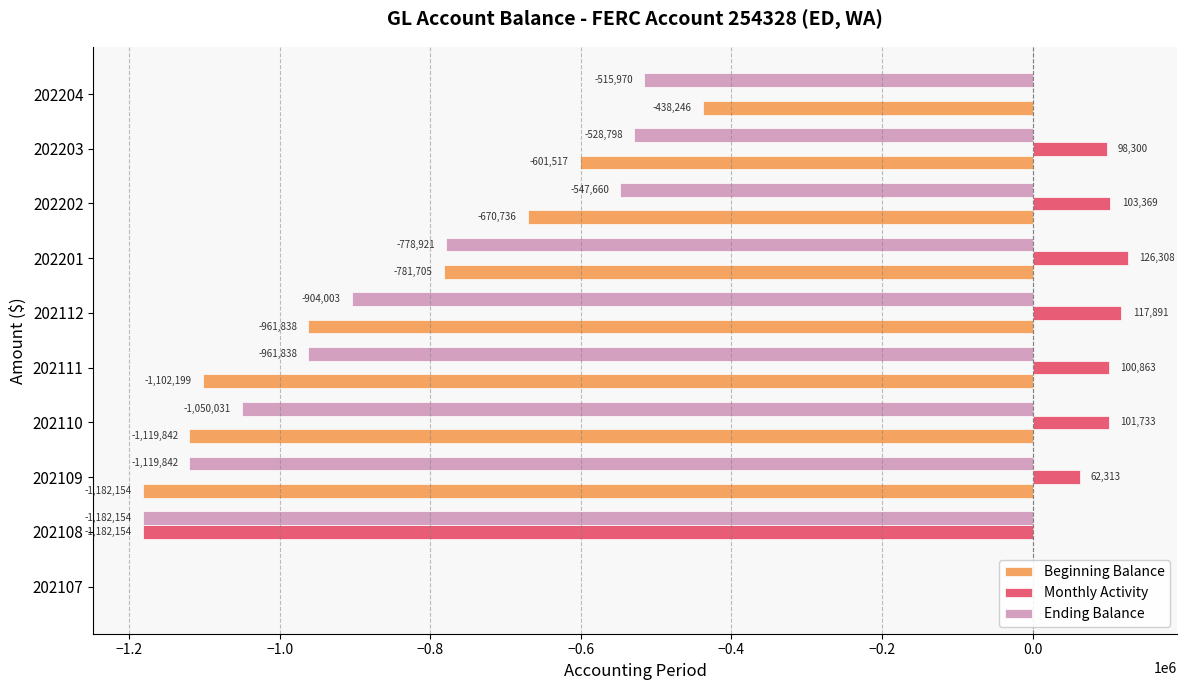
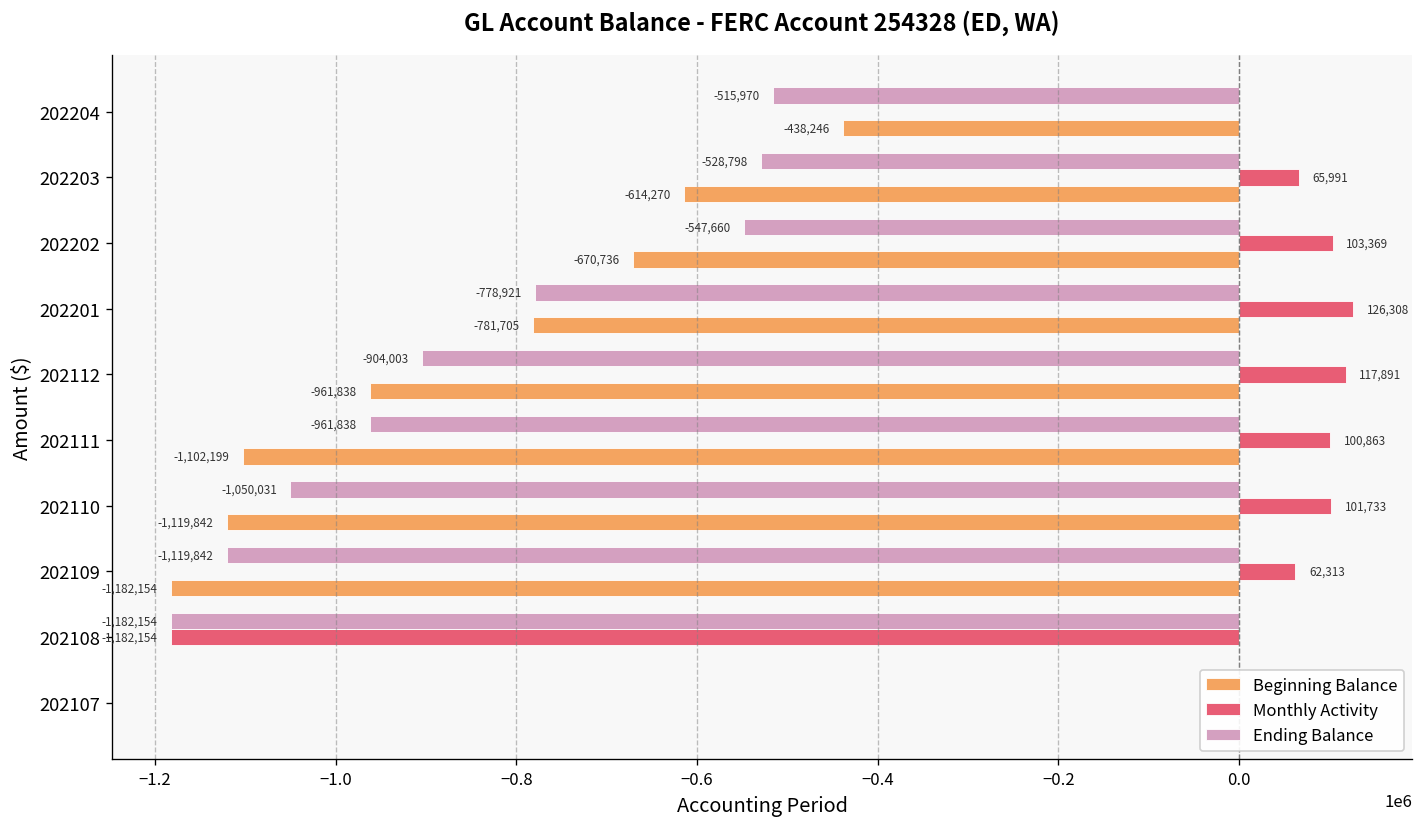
Monthly Activity, 202203: 98,300 -> 65,991
Beginning Balance, 202203: -601,517 -> -614,270
